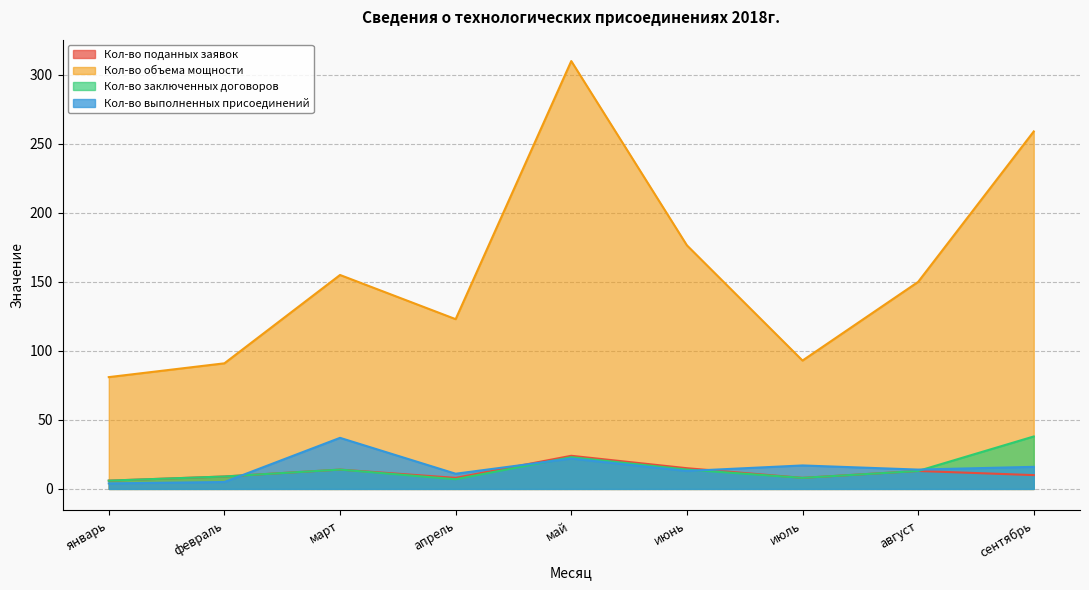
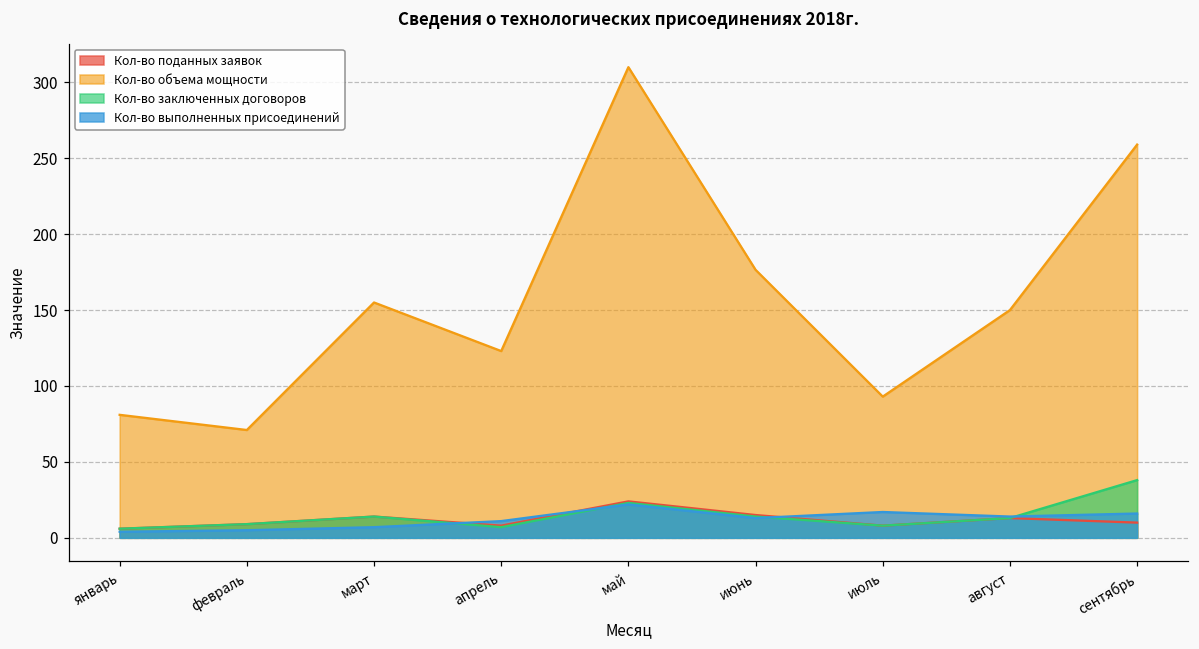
Кол-во объема мощности, февраль: 91 -> 71
Кол-во выполненных присоединений, март: 37 -> 7
